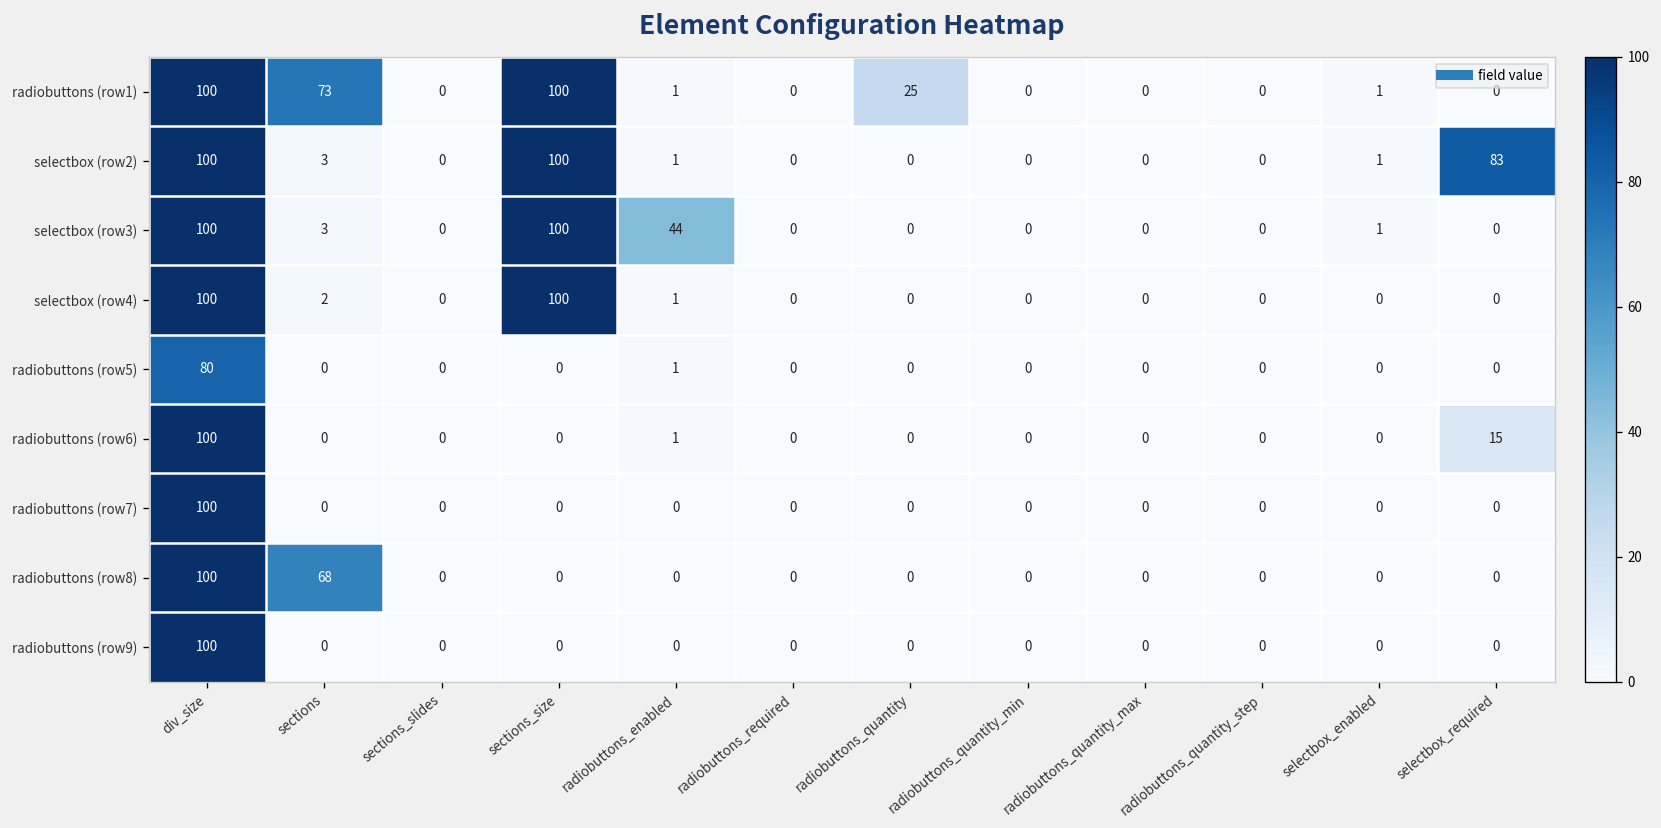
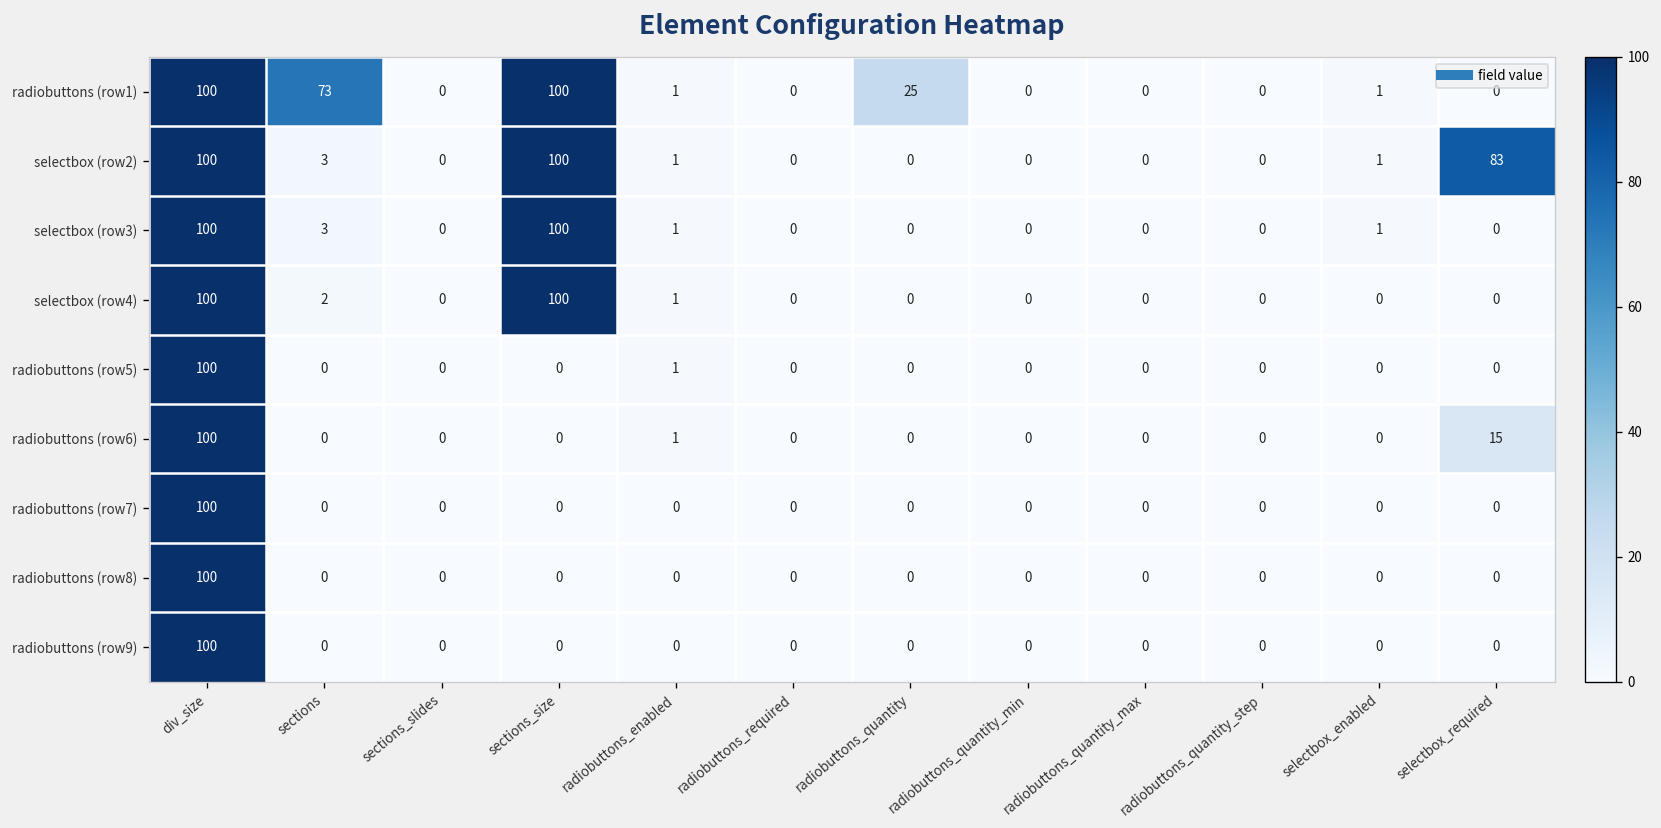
selectbox (row3), radiobuttons_enabled: 44 -> 1
radiobuttons (row5), div_size: 80 -> 100
radiobuttons (row8), sections: 68 -> 0
